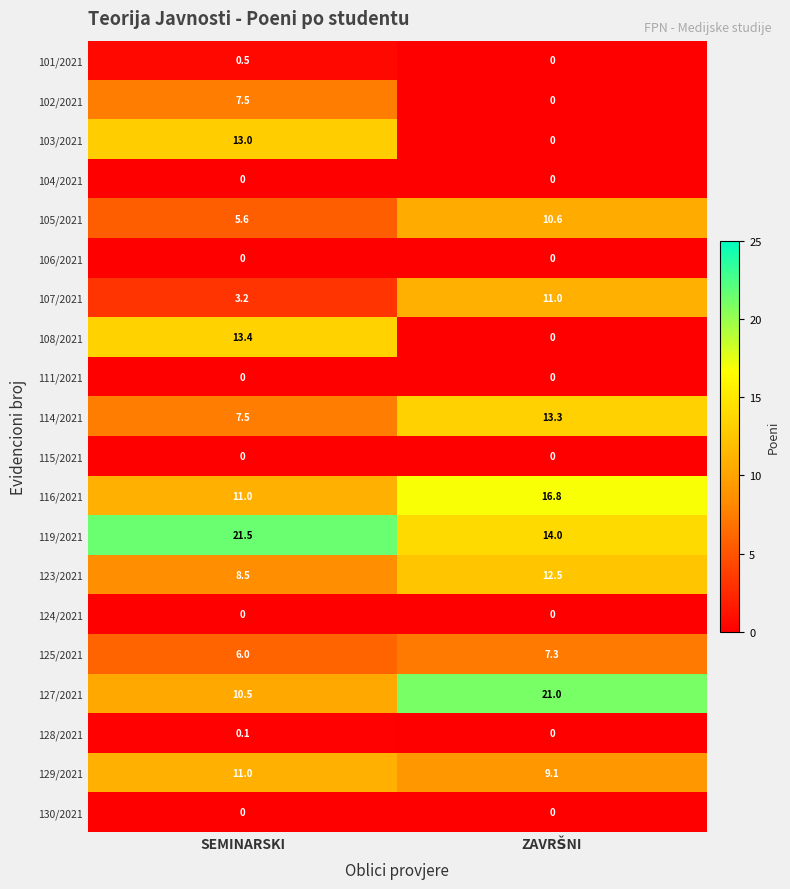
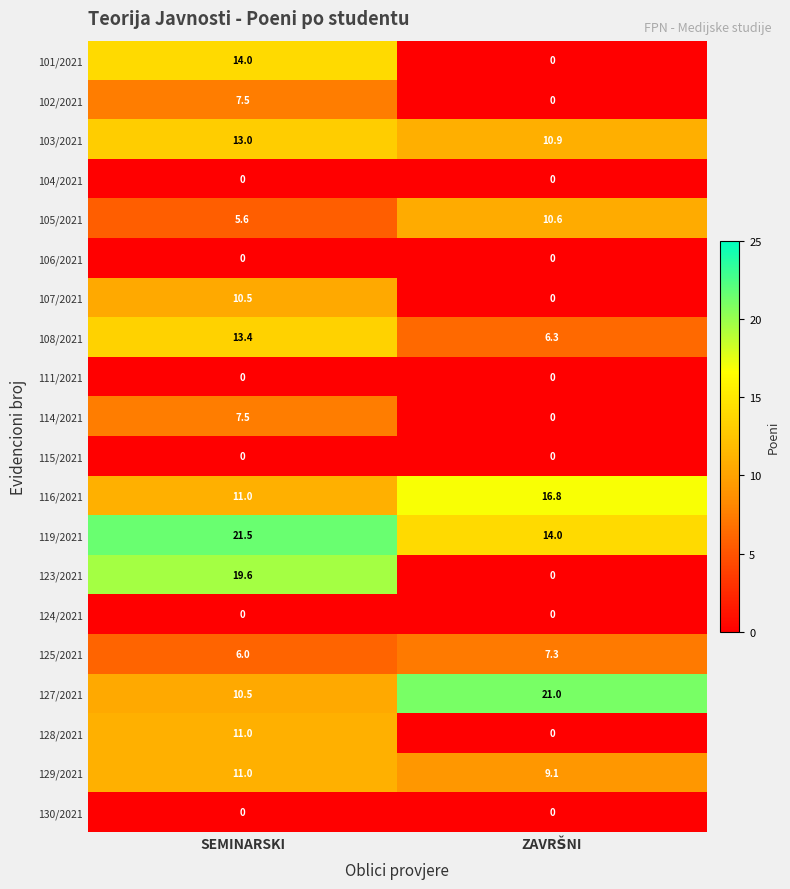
101/2021, SEMINARSKI: 0.5 -> 14.0
103/2021, ZAVRŠNI: 0 -> 10.9
107/2021, SEMINARSKI: 3.2 -> 10.5
107/2021, ZAVRŠNI: 11.0 -> 0
108/2021, ZAVRŠNI: 0 -> 6.3
114/2021, ZAVRŠNI: 13.3 -> 0
123/2021, SEMINARSKI: 8.5 -> 19.6
123/2021, ZAVRŠNI: 12.5 -> 0
128/2021, SEMINARSKI: 0.1 -> 11.0
